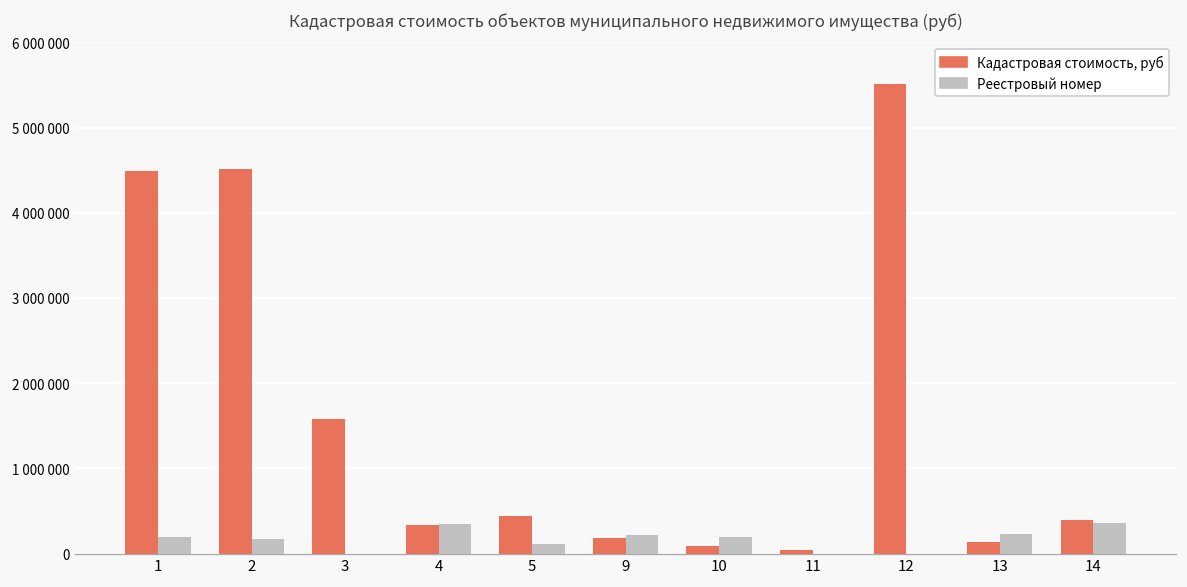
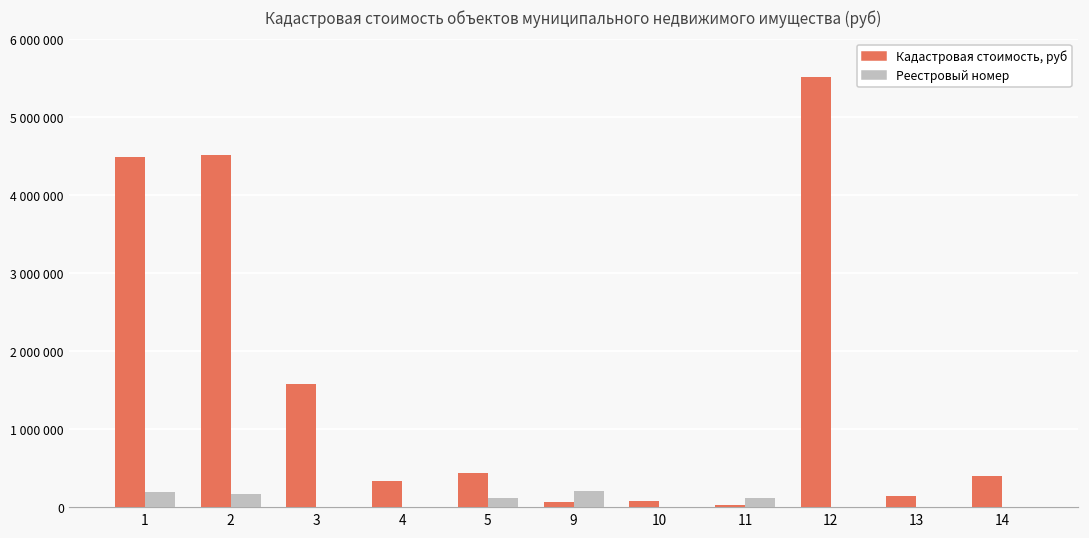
Реестровый номер, 4: 300000 -> 0
Кадастровая стоимость, руб, 9: 200000 -> 100000
Реестровый номер, 10: 200000 -> 0
Реестровый номер, 11: 0 -> 100000
Реестровый номер, 13: 200000 -> 0
Реестровый номер, 14: 400000 -> 0
